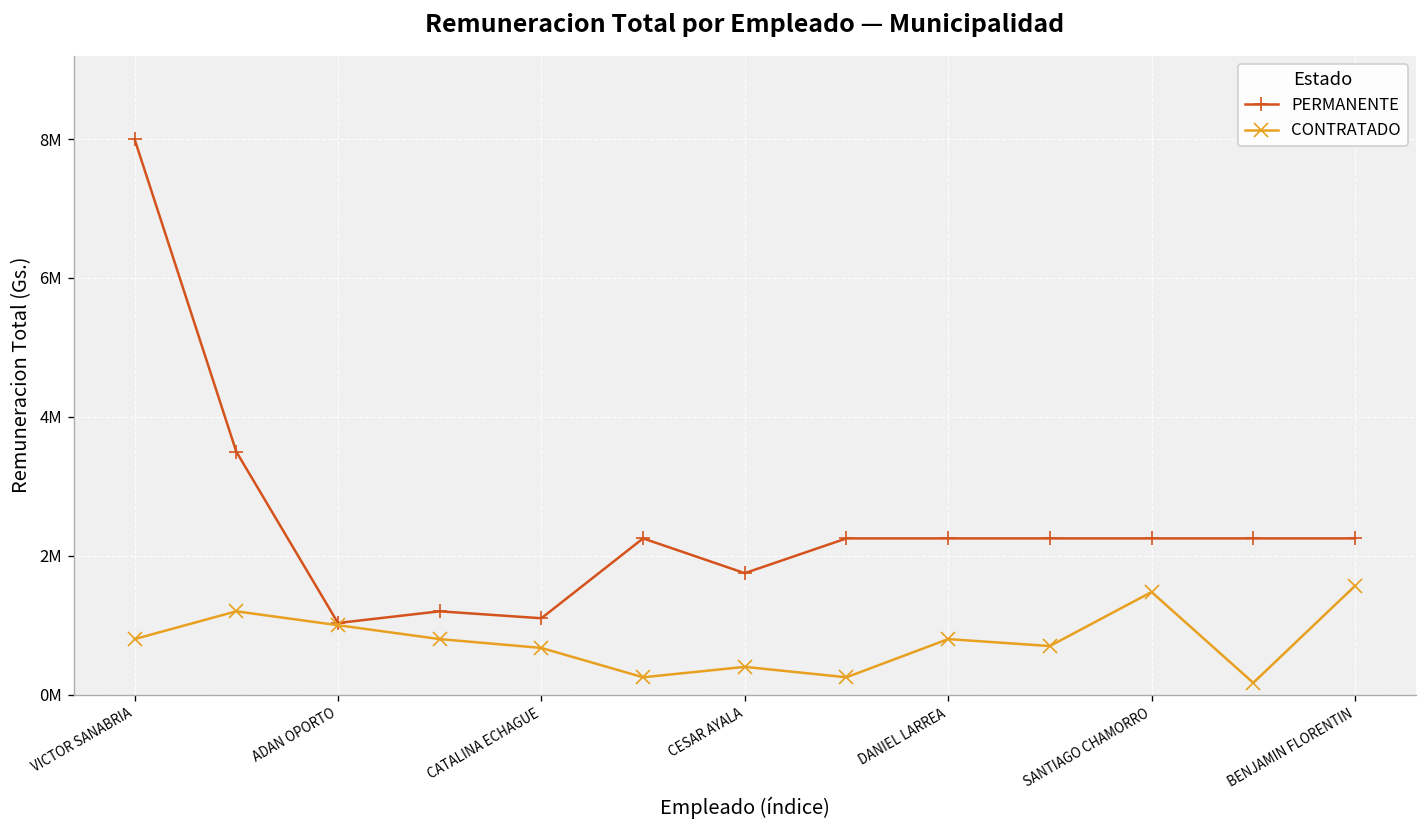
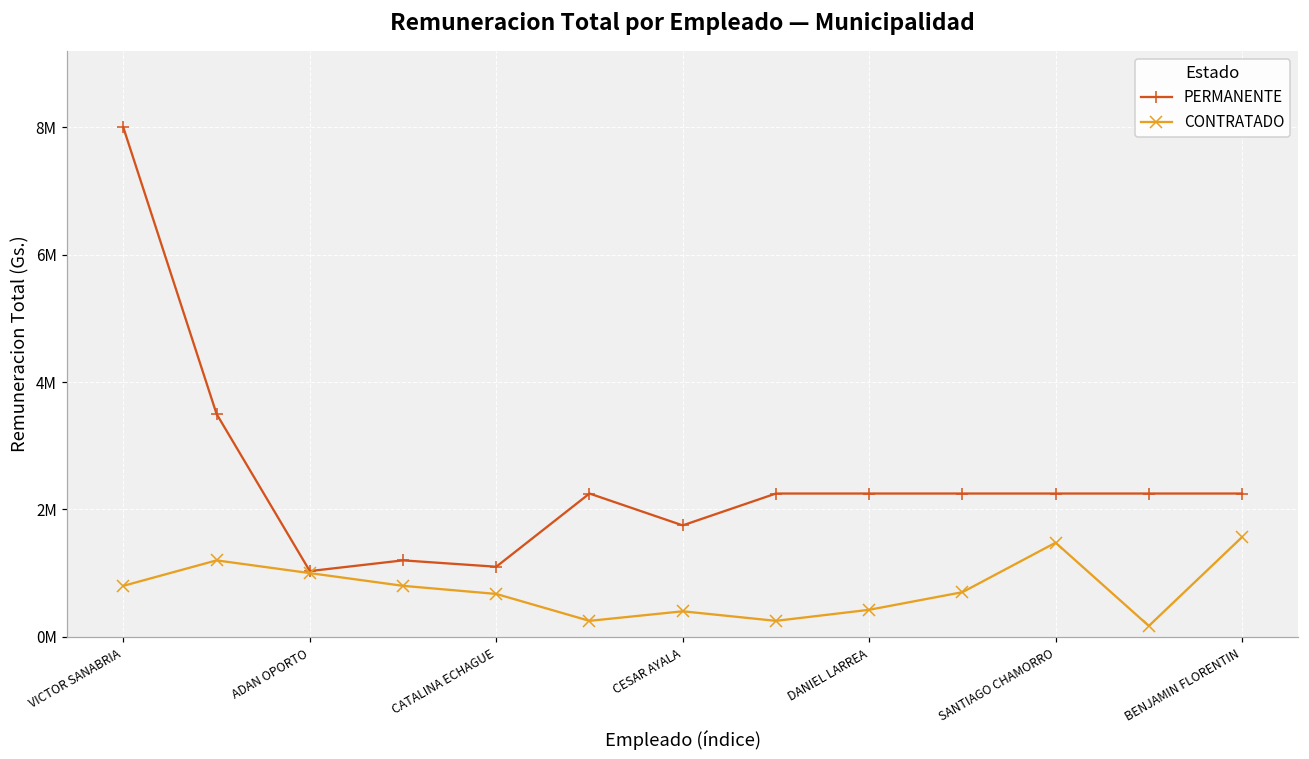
CONTRATADO, DANIEL LARREA: 800000 -> 400000
